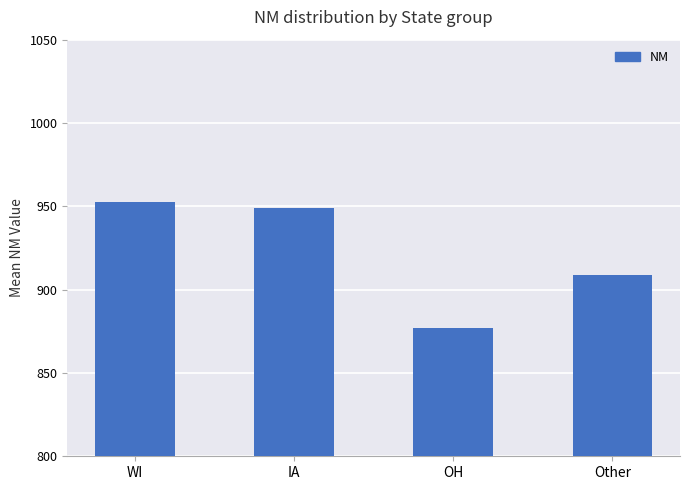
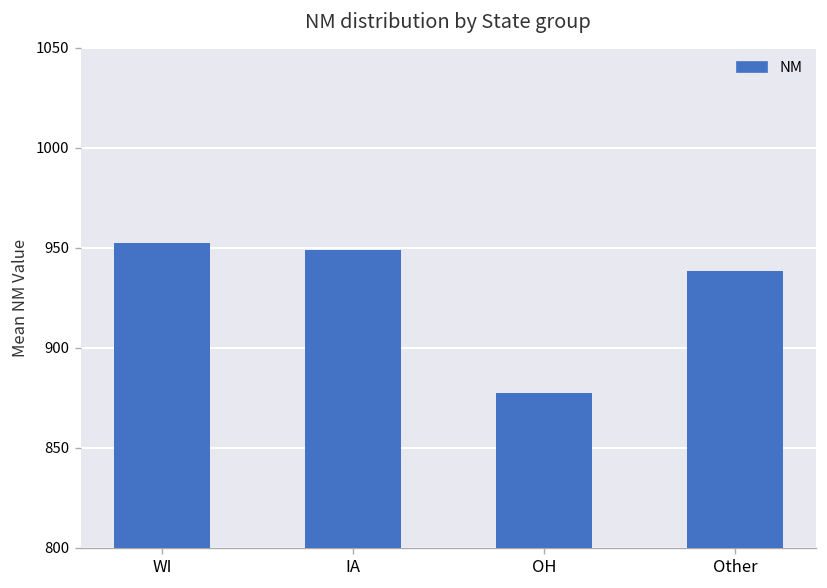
Other: 909 -> 938
